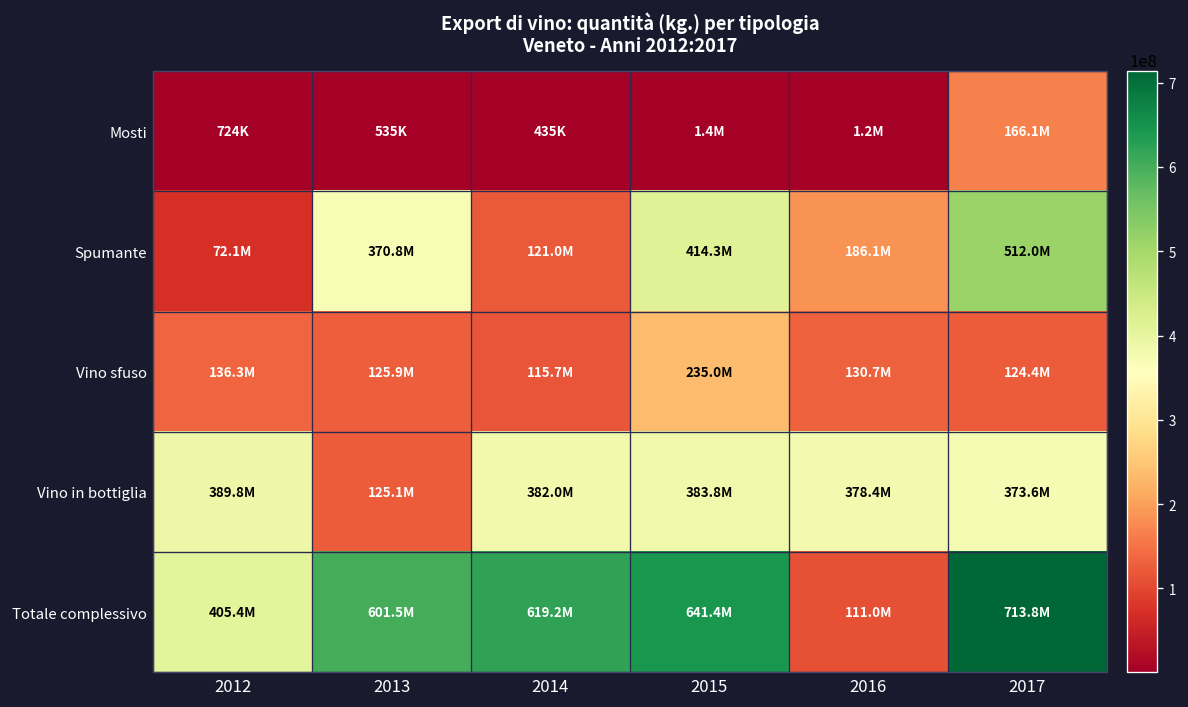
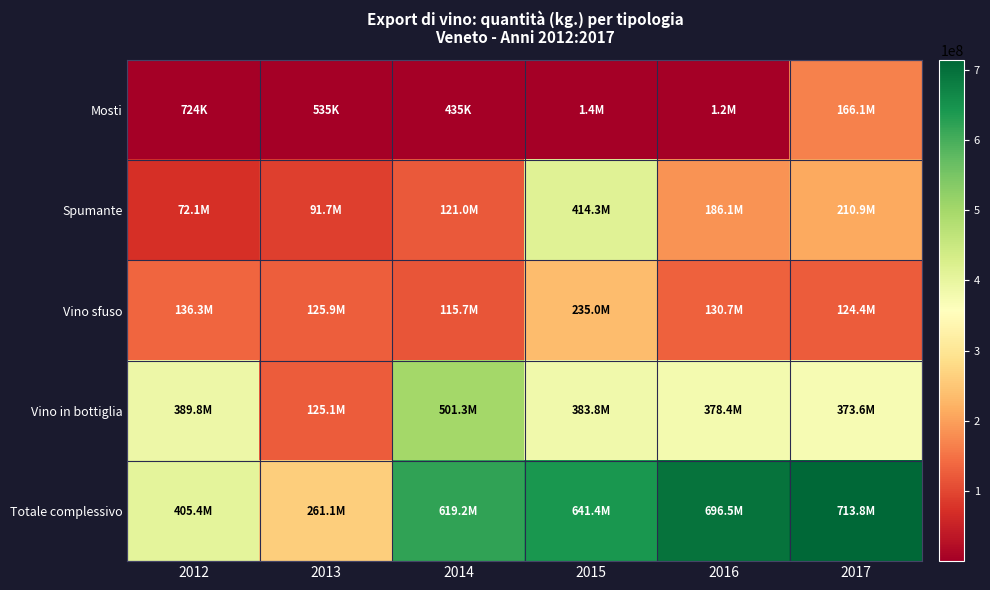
Spumante, 2013: 370.8M -> 91.7M
Spumante, 2017: 512.0M -> 210.9M
Vino in bottiglia, 2014: 382.0M -> 501.3M
Totale complessivo, 2013: 601.5M -> 261.1M
Totale complessivo, 2016: 111.0M -> 696.5M
